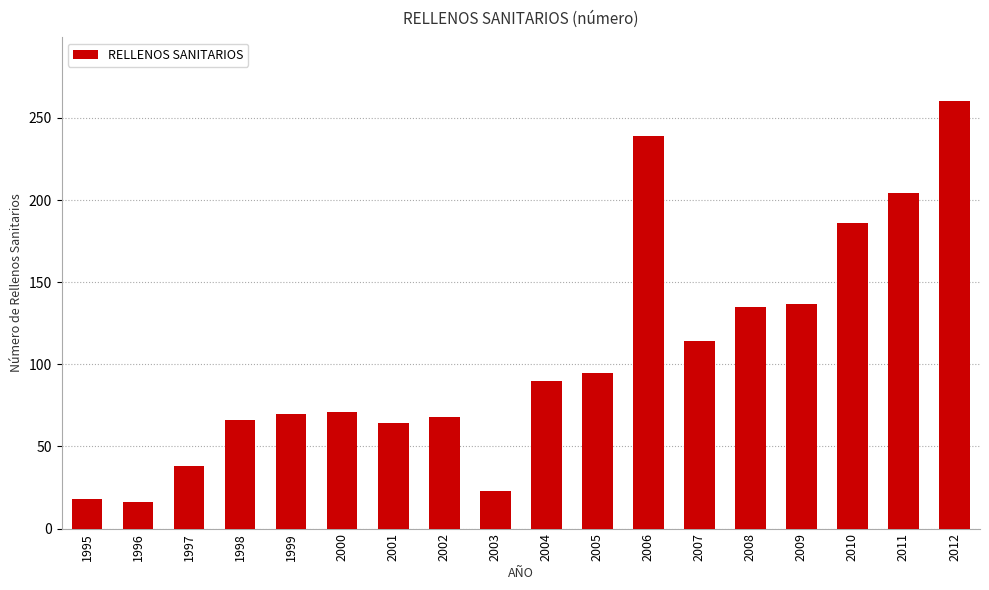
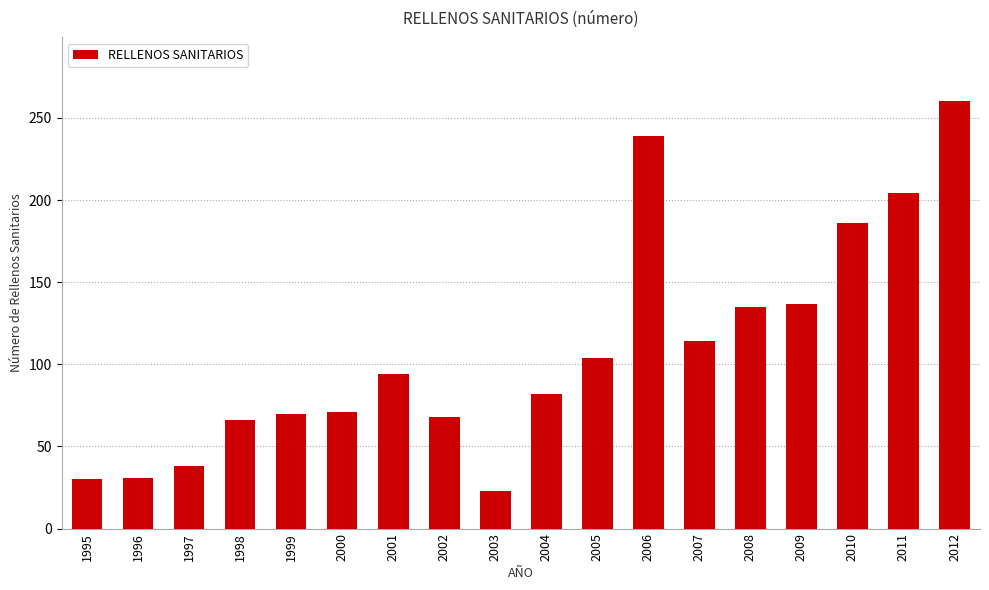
1995: 18 -> 30
1996: 16 -> 31
2001: 64 -> 94
2004: 90 -> 82
2005: 95 -> 104
